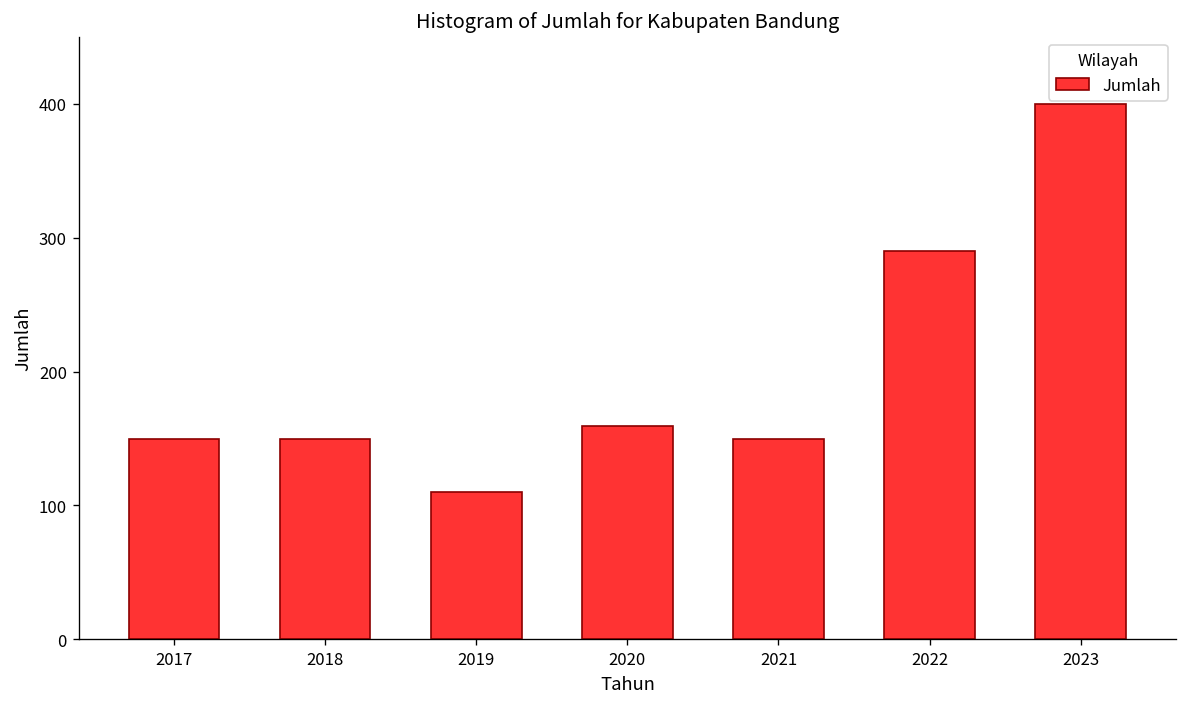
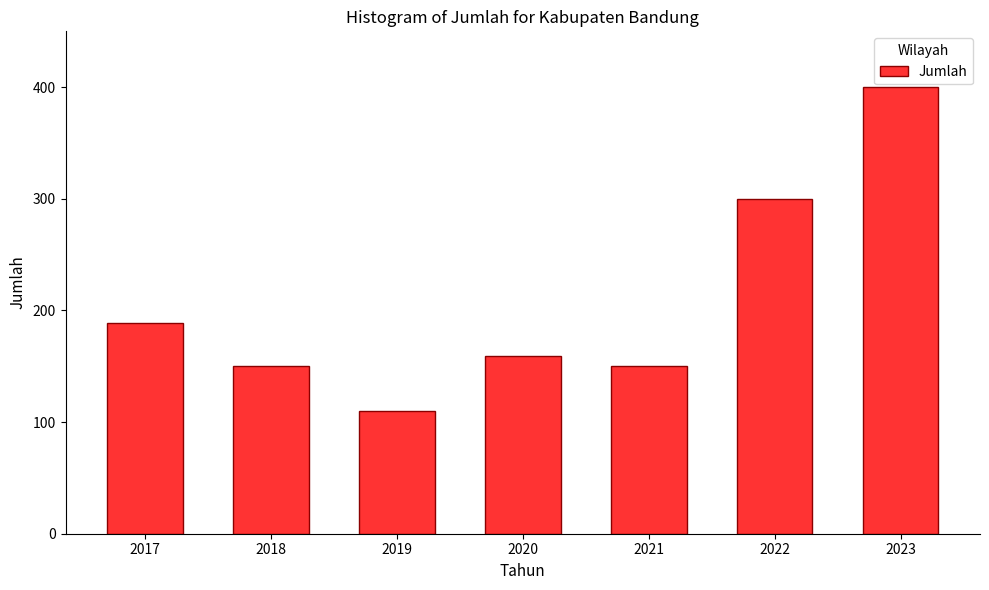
2017: 150 -> 189
2022: 290 -> 300
